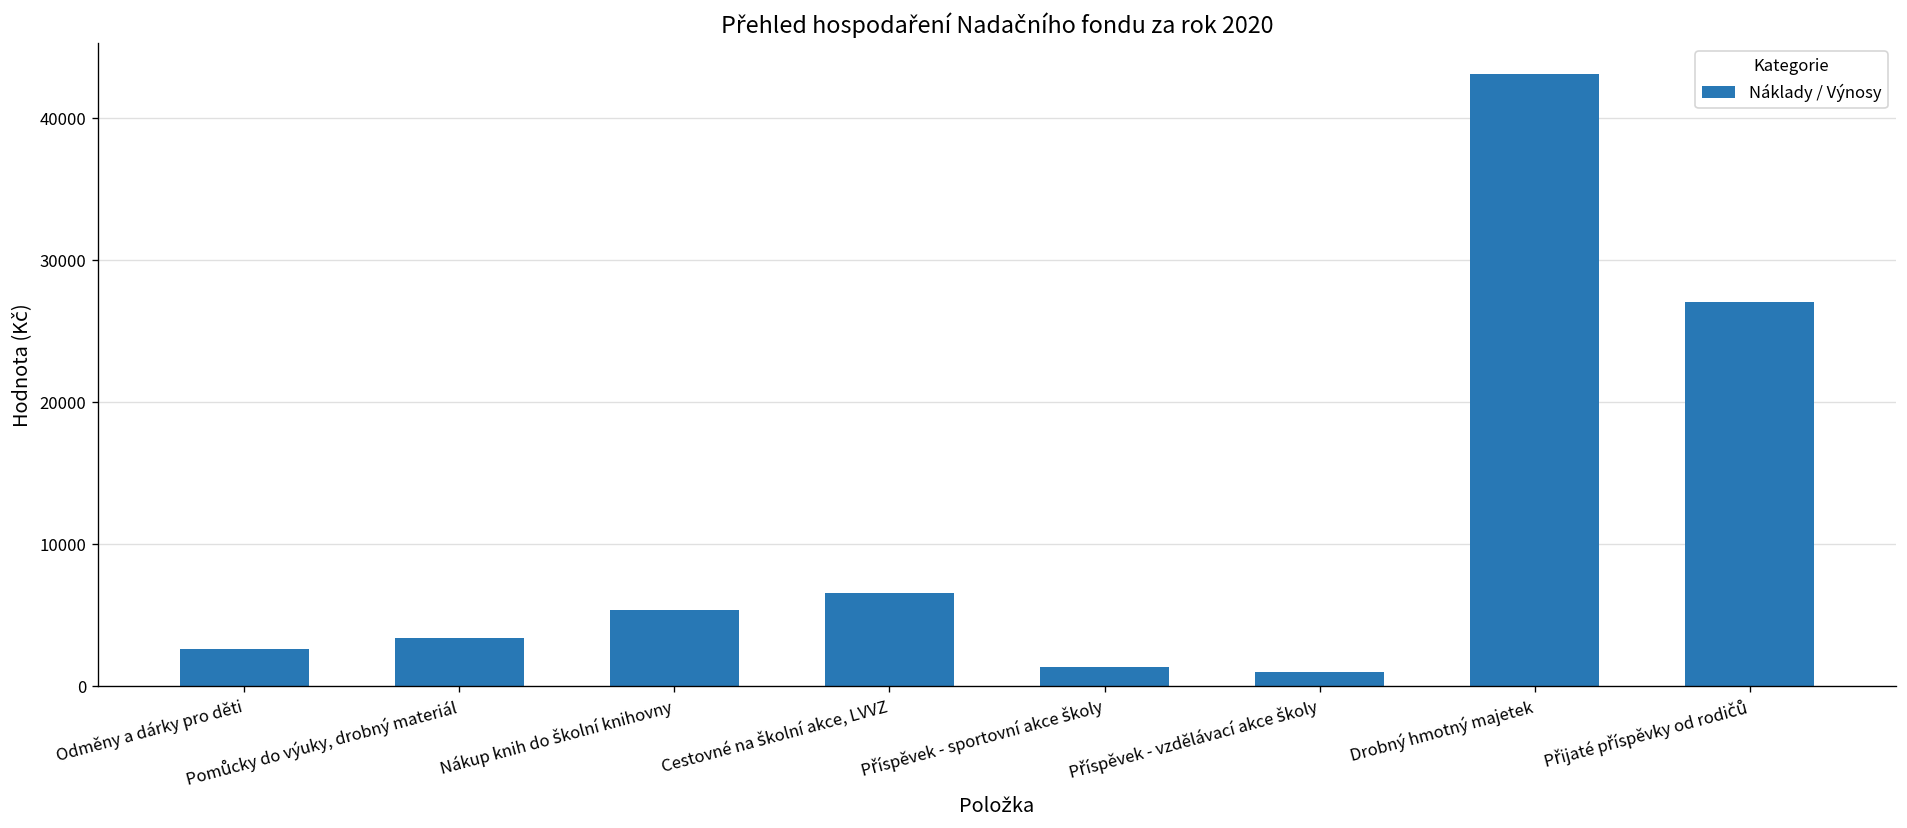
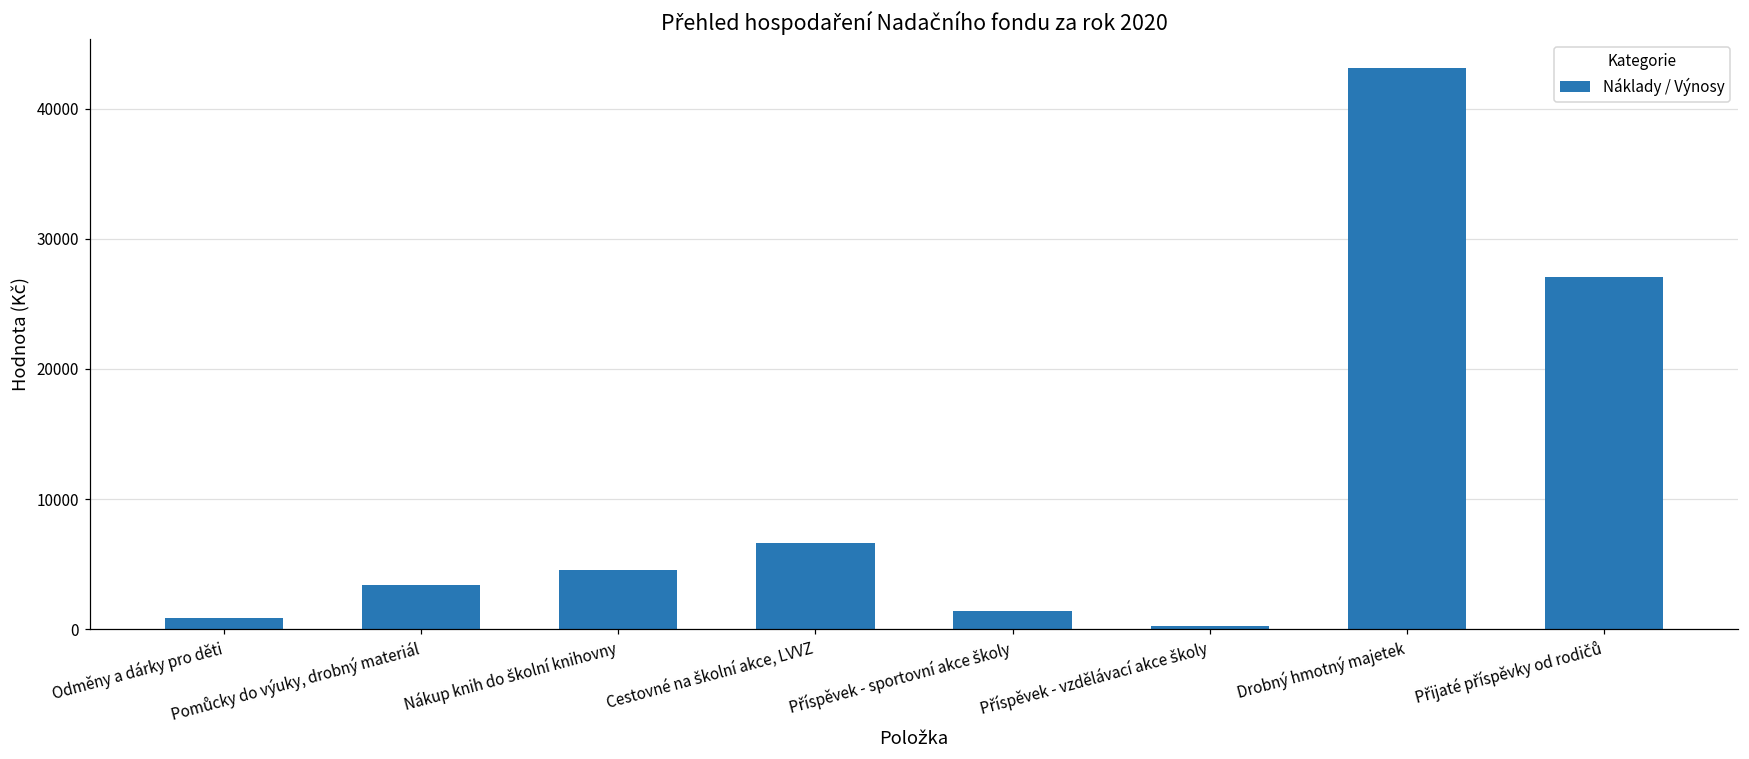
Odměny a dárky pro děti: 2700 -> 800
Nákup knih do školní knihovny: 5400 -> 4500
Příspěvek - vzdělávací akce školy: 1000 -> 200
